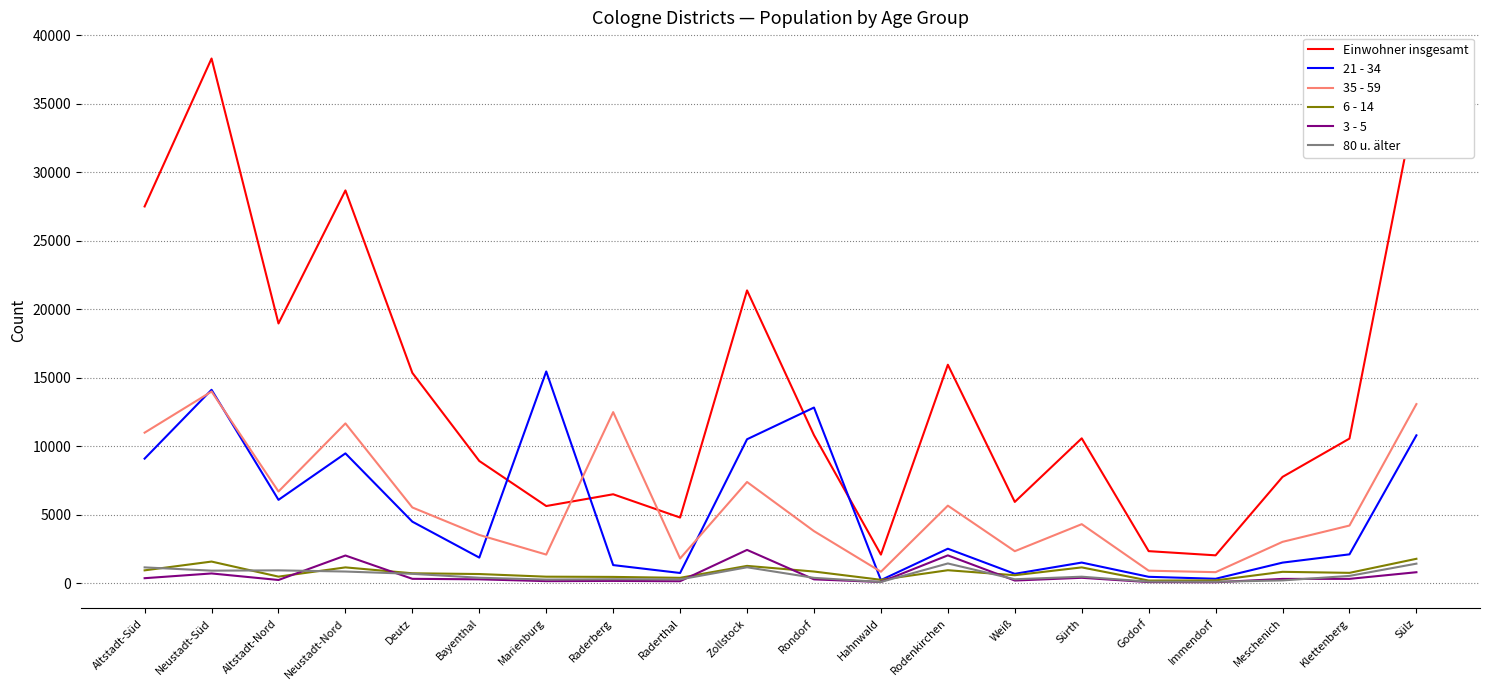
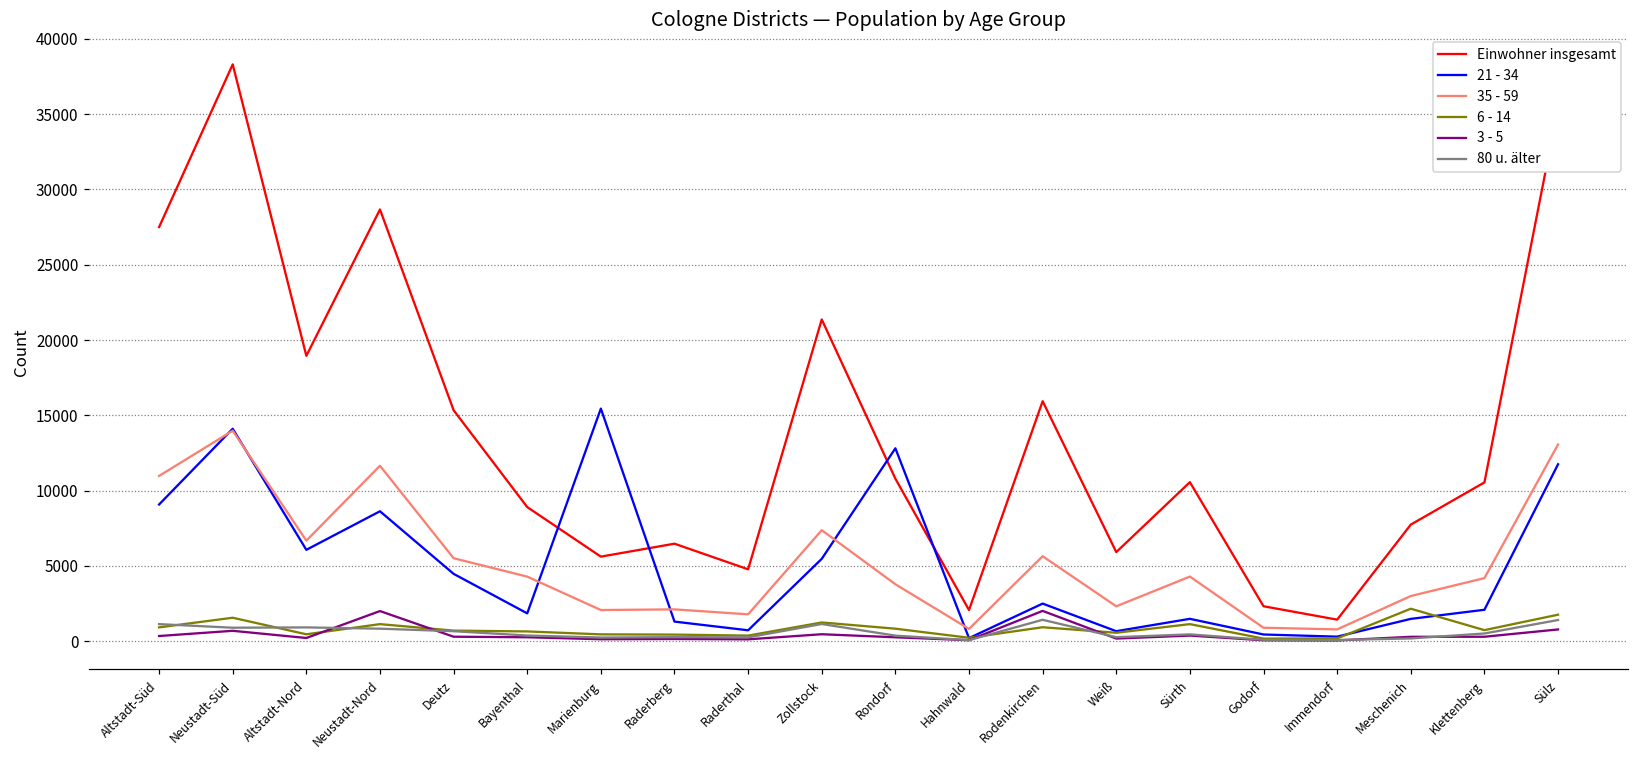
21 - 34, Neustadt-Nord: 9500 -> 8600
35 - 59, Bayenthal: 3500 -> 4300
35 - 59, Raderberg: 12500 -> 2100
21 - 34, Zollstock: 10500 -> 5500
3 - 5, Zollstock: 2400 -> 500
Einwohner insgesamt, Immendorf: 2000 -> 1400
6 - 14, Meschenich: 800 -> 2200
21 - 34, Sülz: 10800 -> 11800
